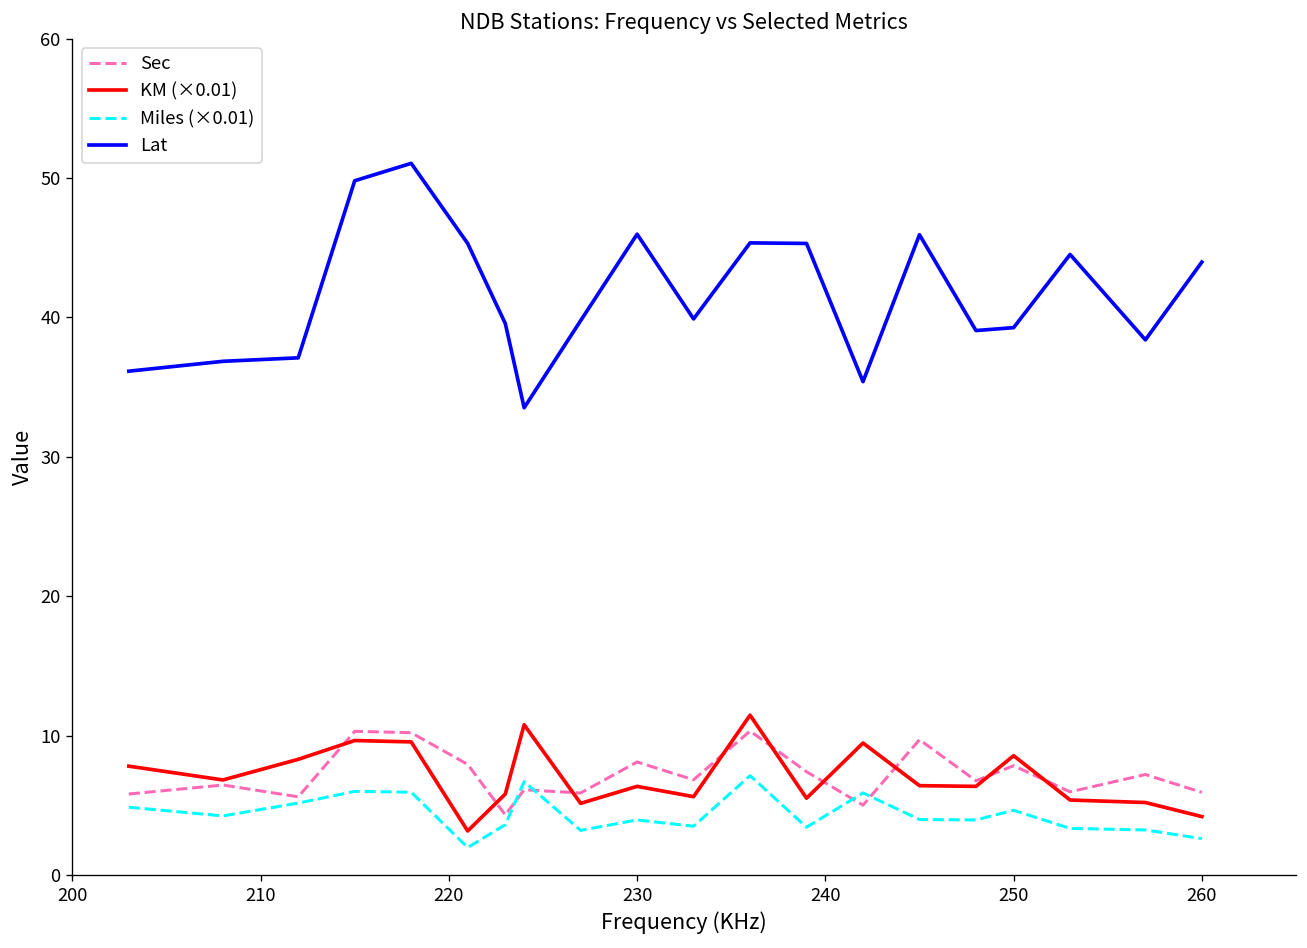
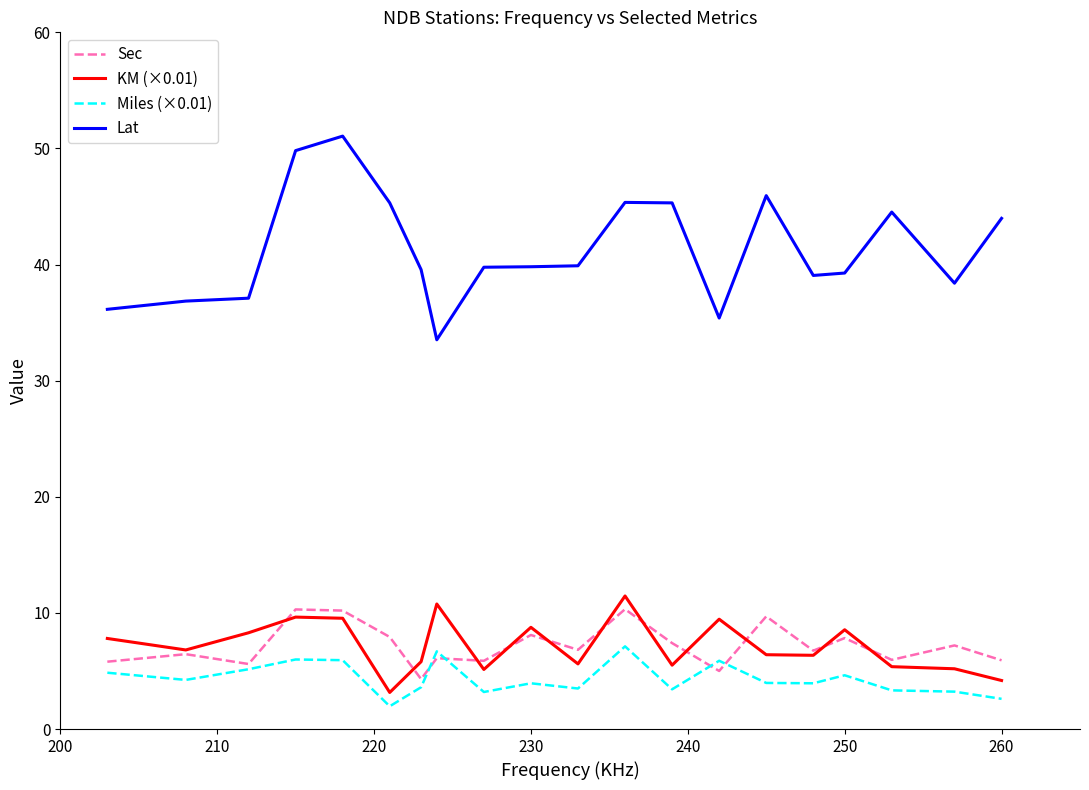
KM (×0.01), 230: 6.4 -> 8.8
Lat, 230: 46.0 -> 39.8
